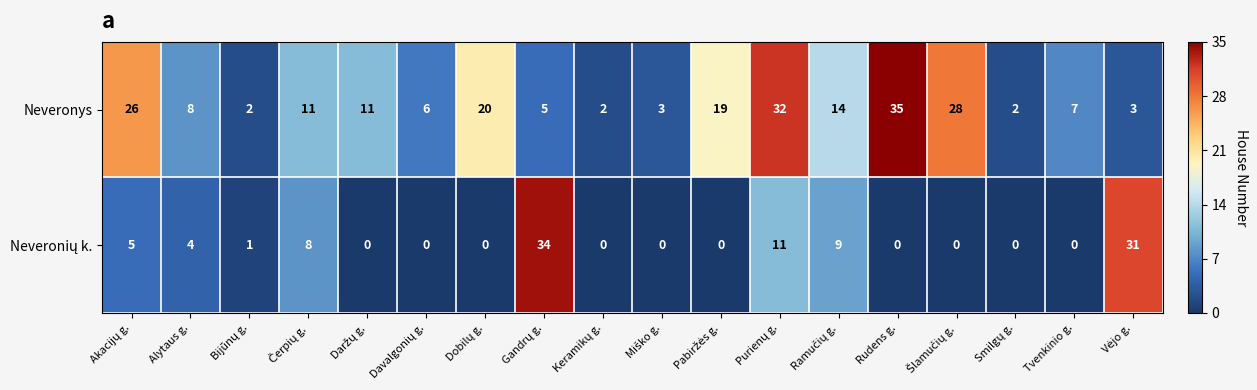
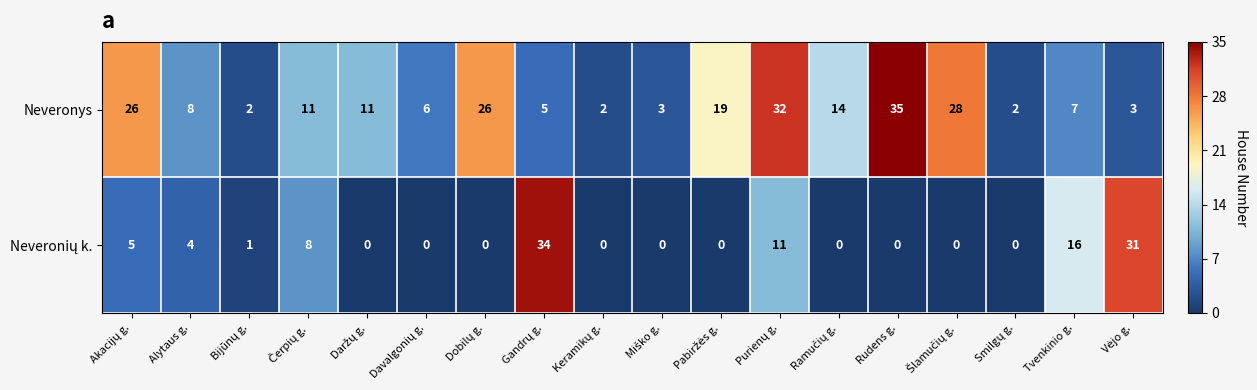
Neveronys, Dobilų g.: 20 -> 26
Neveronių k., Ramučių g.: 9 -> 0
Neveronių k., Tvenkinio g.: 0 -> 16
